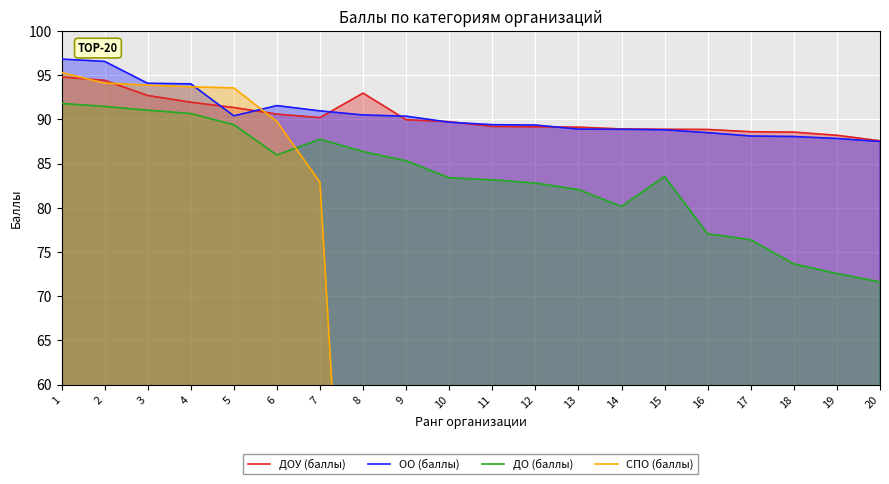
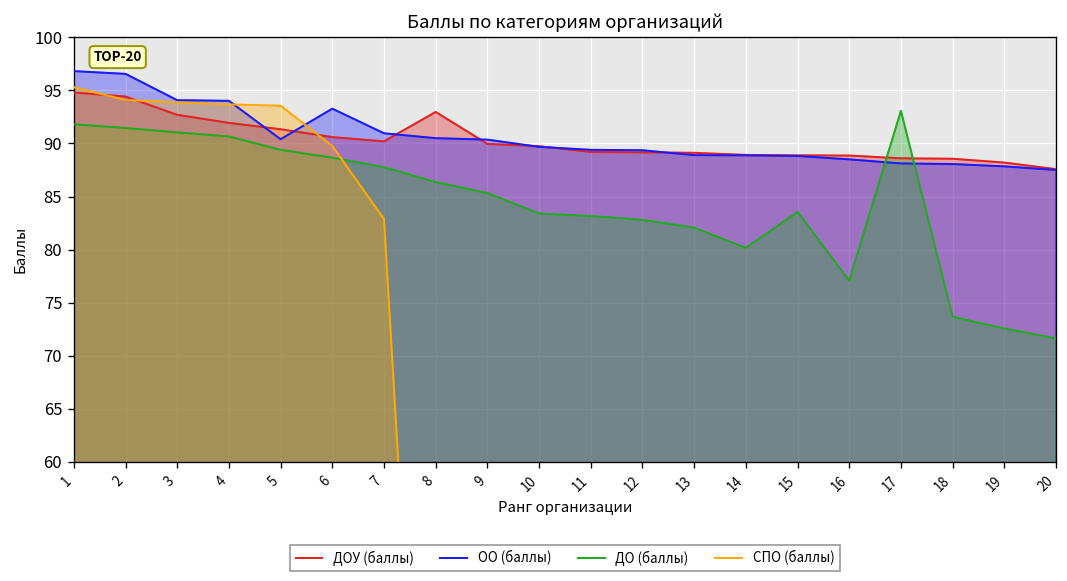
ОО (баллы), 6: 92 -> 93
ДО (баллы), 6: 86 -> 89
ДО (баллы), 17: 76 -> 93
